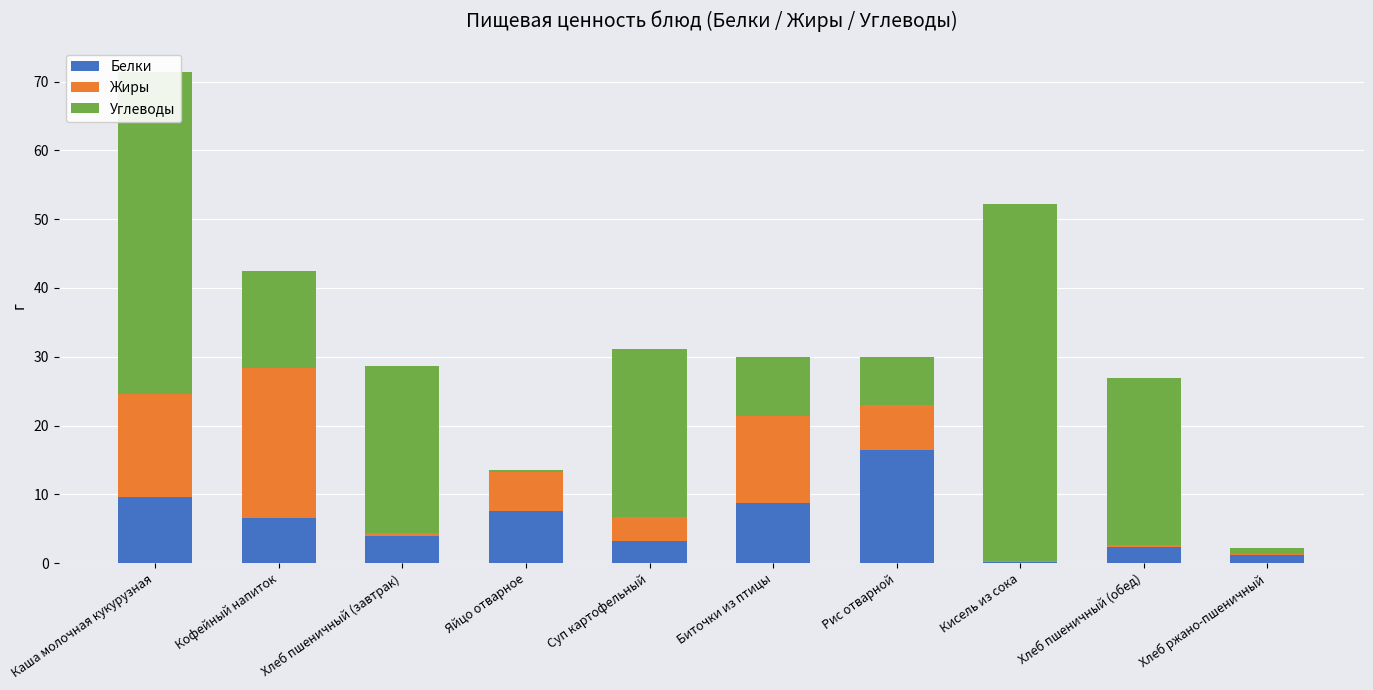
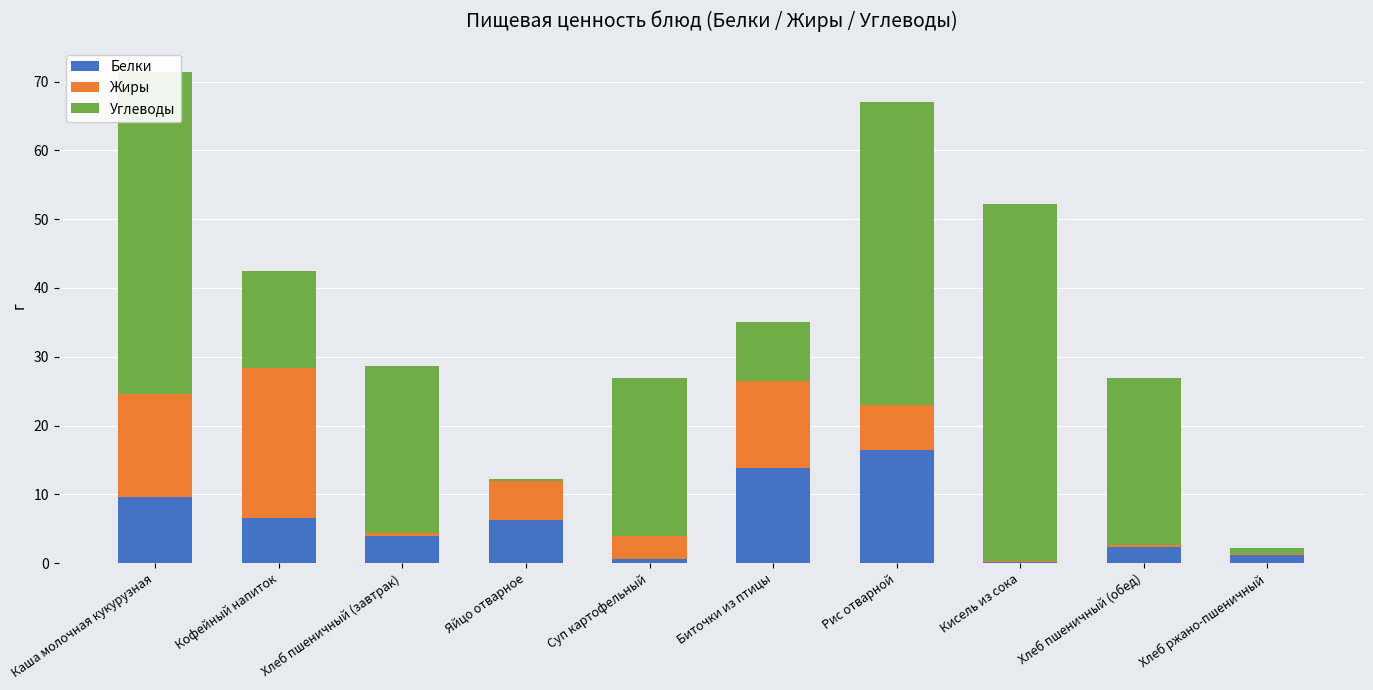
Белки, Яйцо отварное: 8 -> 6
Белки, Суп картофельный: 3 -> 1
Углеводы, Суп картофельный: 25 -> 23
Белки, Биточки из птицы: 9 -> 14
Углеводы, Рис отварной: 7 -> 44
